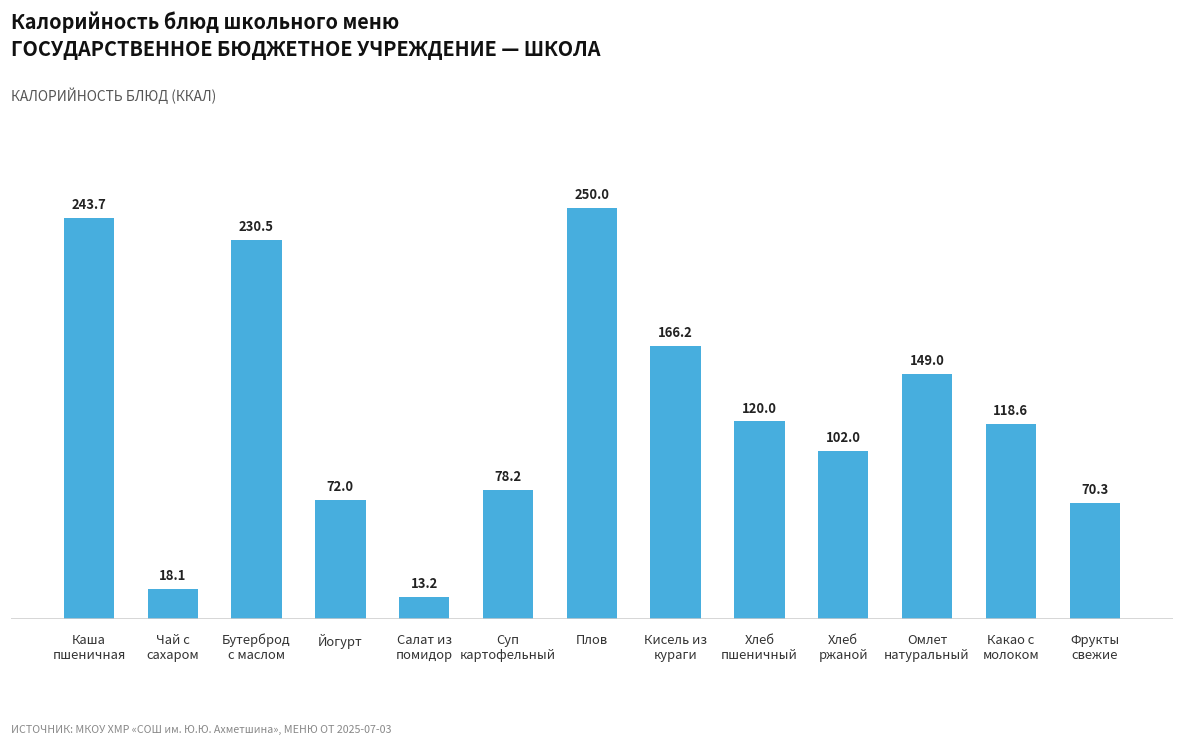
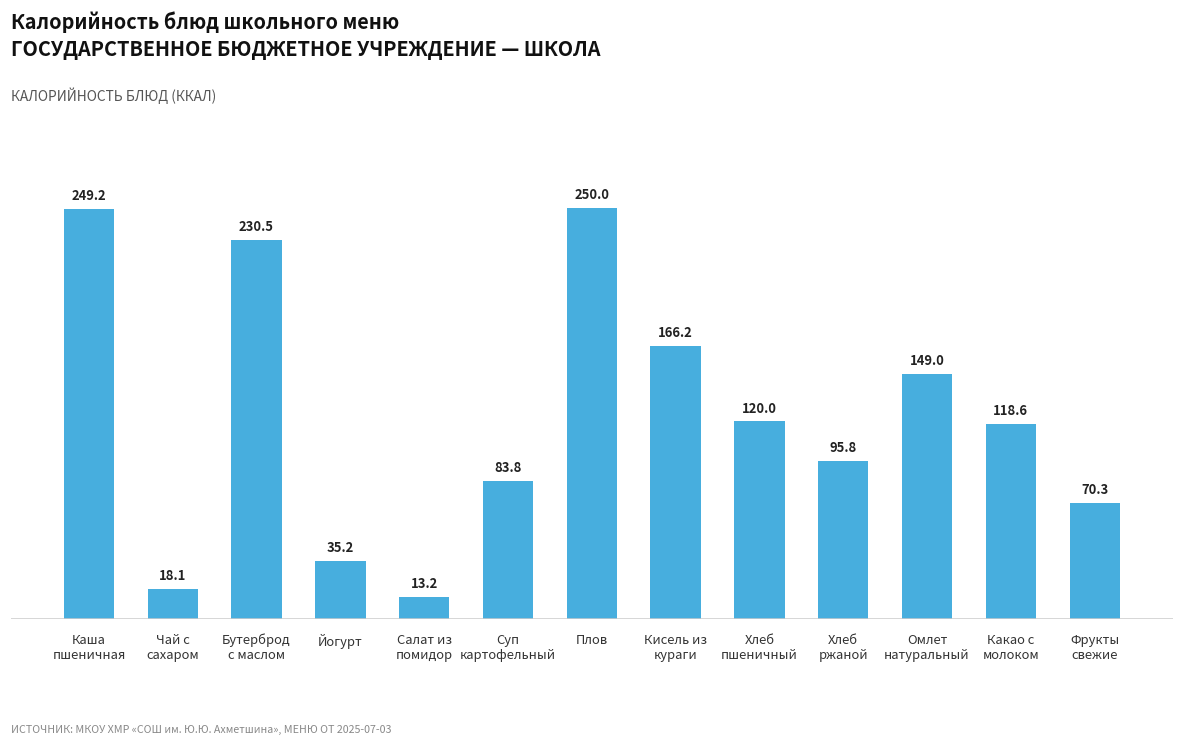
Каша пшеничная: 243.7 -> 249.2
Йогурт: 72.0 -> 35.2
Суп картофельный: 78.2 -> 83.8
Хлеб ржаной: 102.0 -> 95.8
